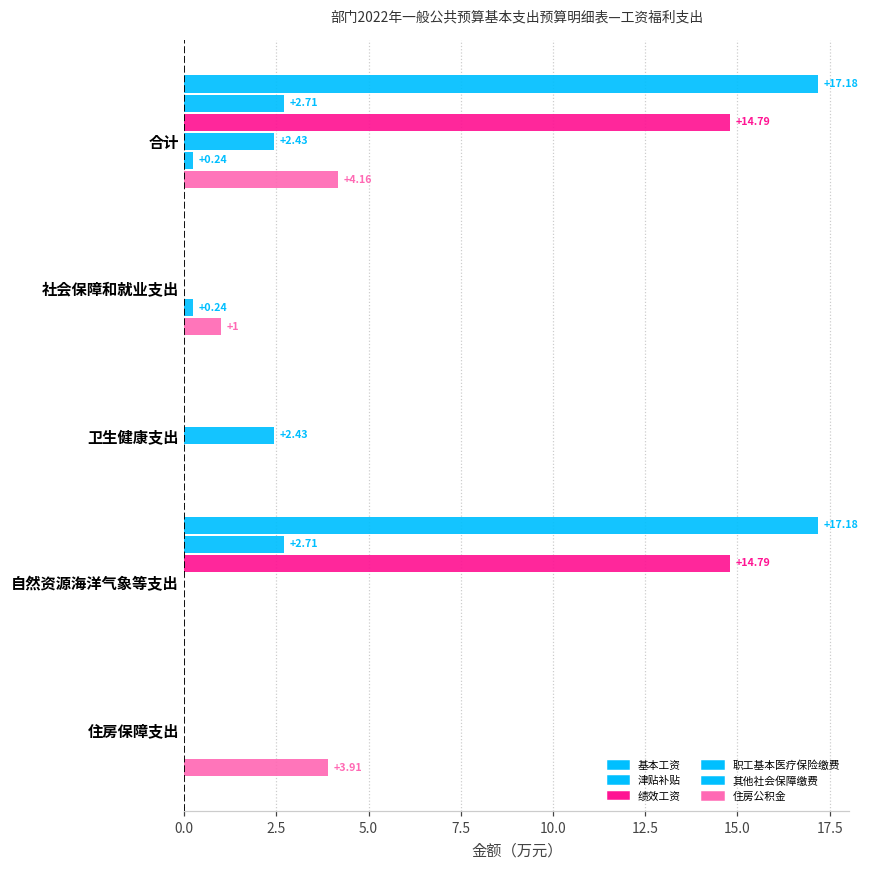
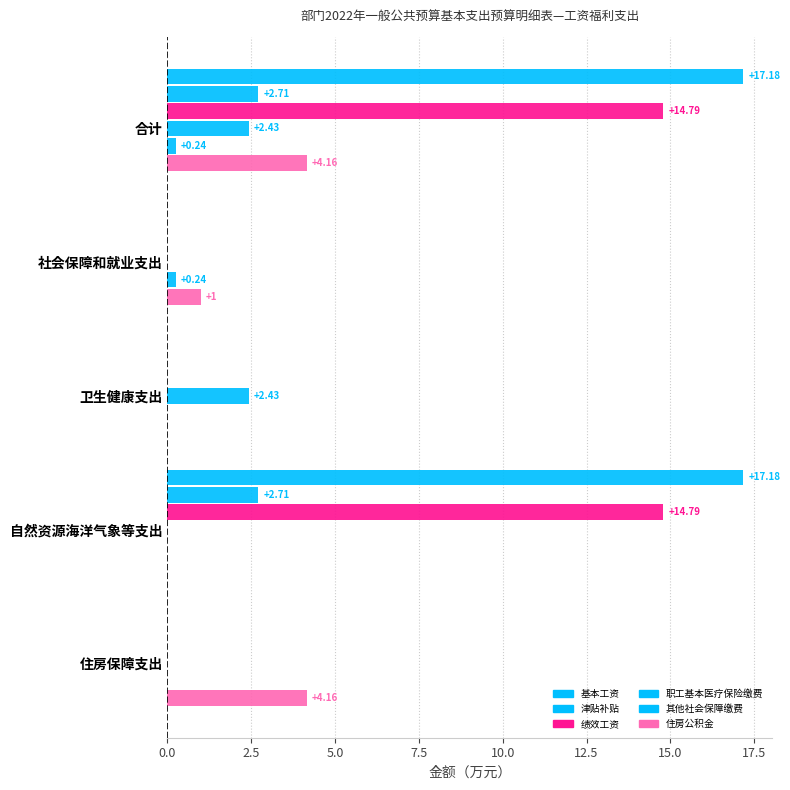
住房公积金, 住房保障支出: +3.91 -> +4.16
